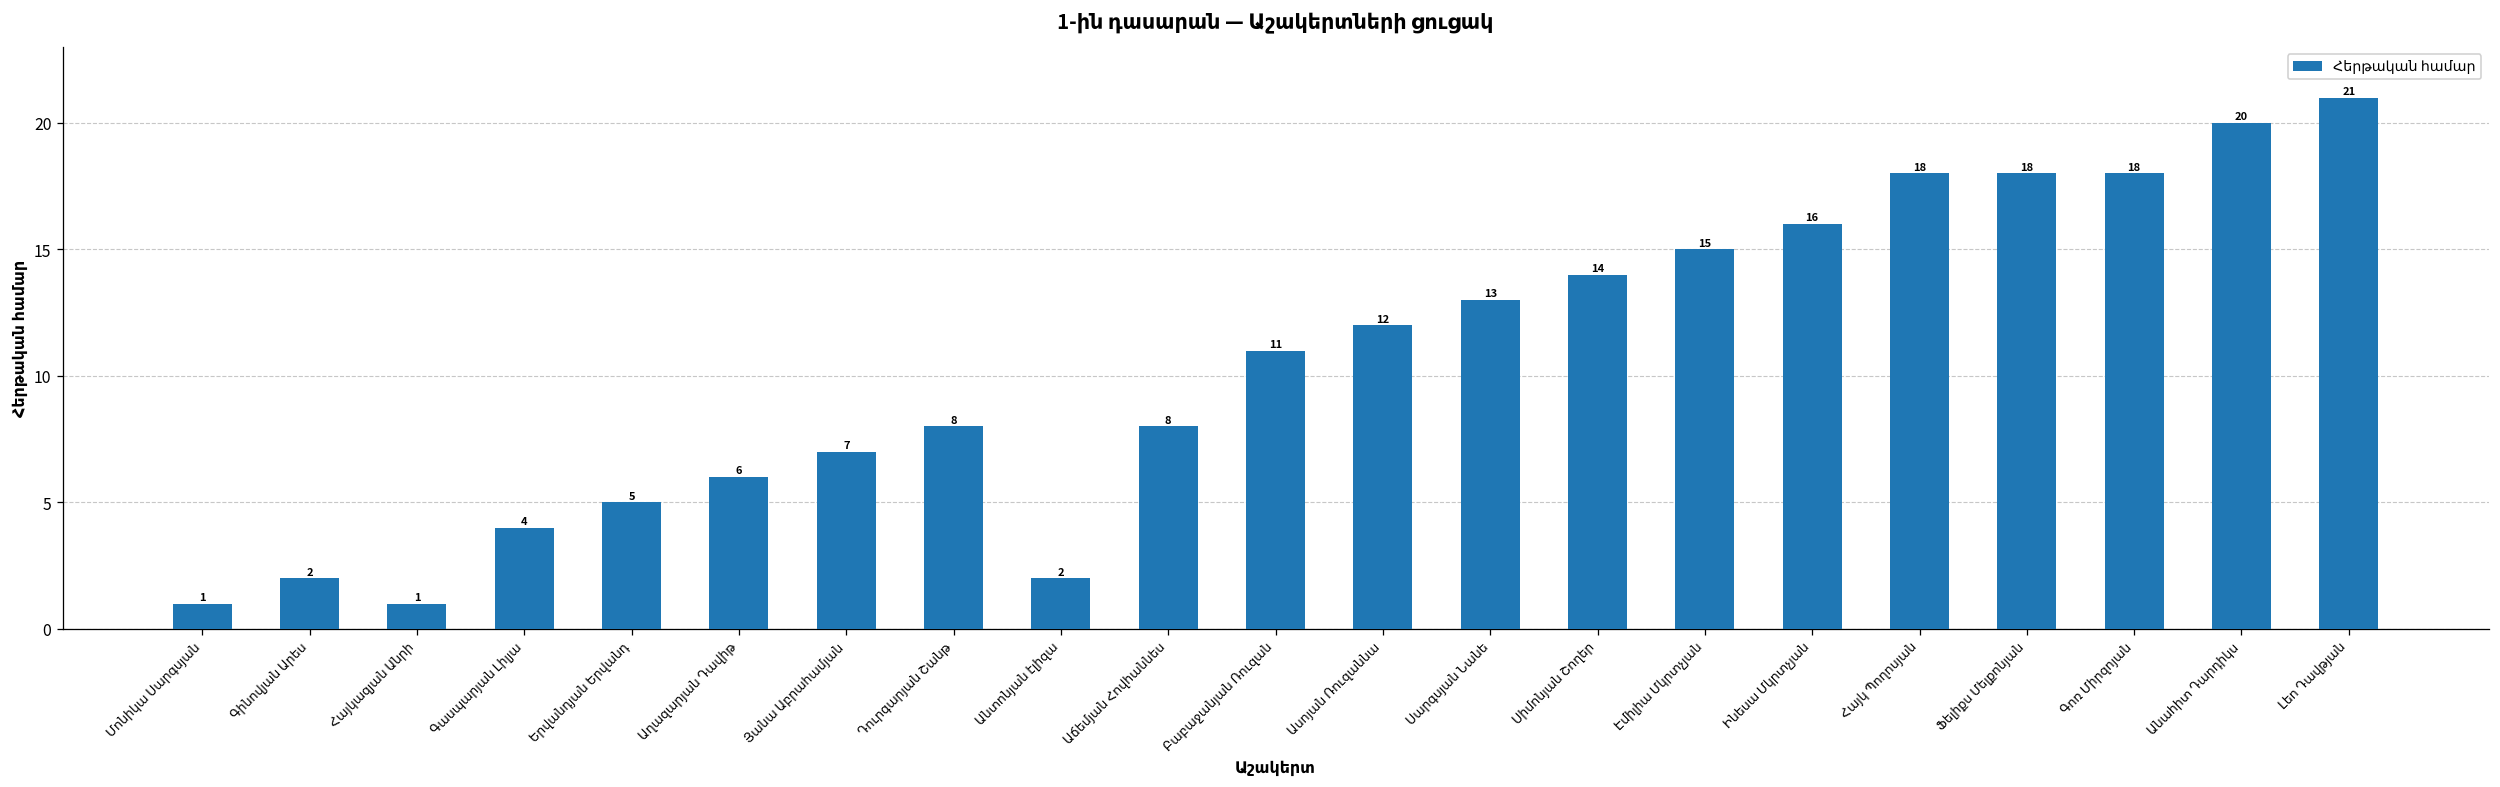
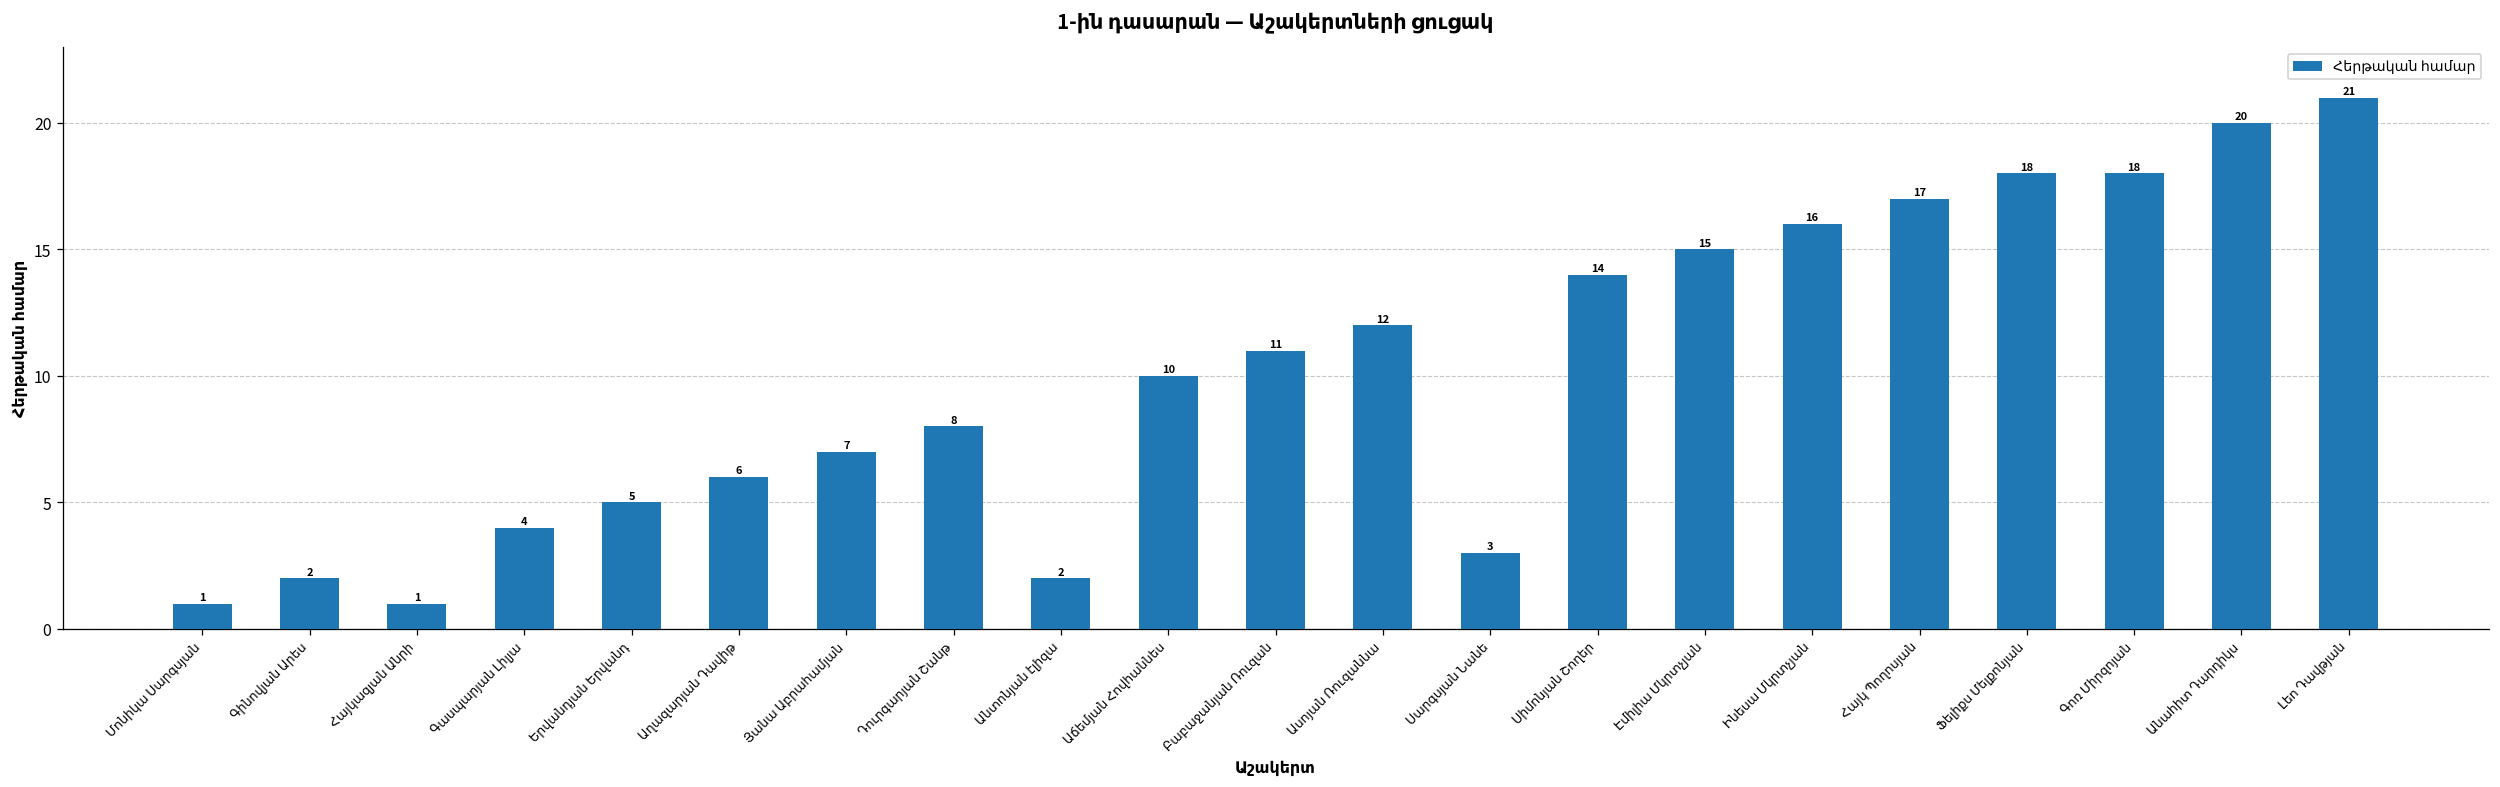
Աճեմյան Հովհաննես: 8 -> 10
Սարգսյան Նանե: 13 -> 3
Հայկ Պողոսյան: 18 -> 17
